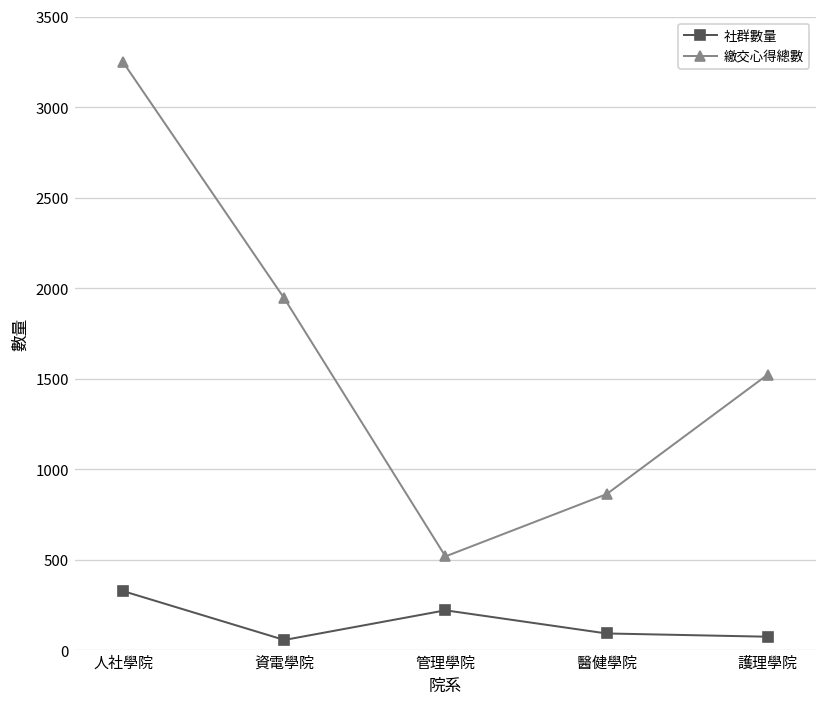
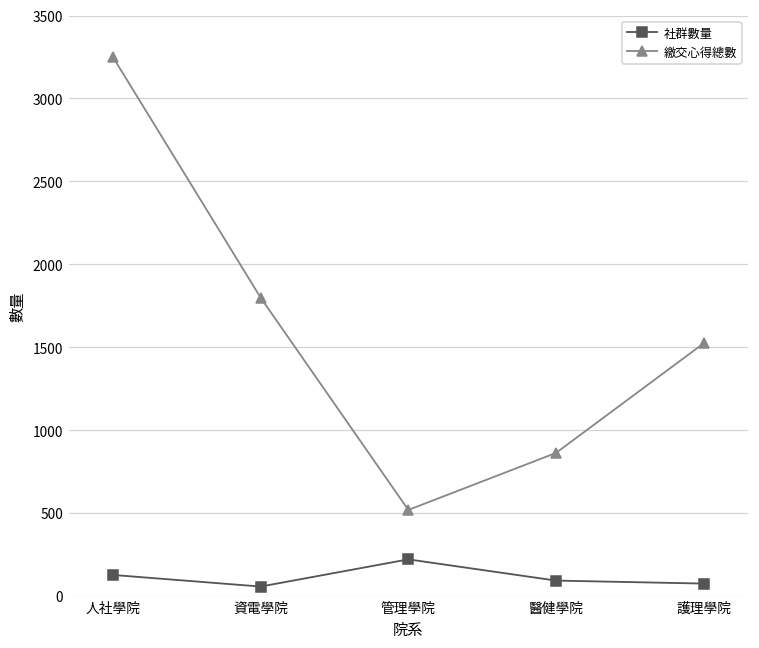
社群數量, 人社學院: 330 -> 130
繳交心得總數, 資電學院: 1940 -> 1800
